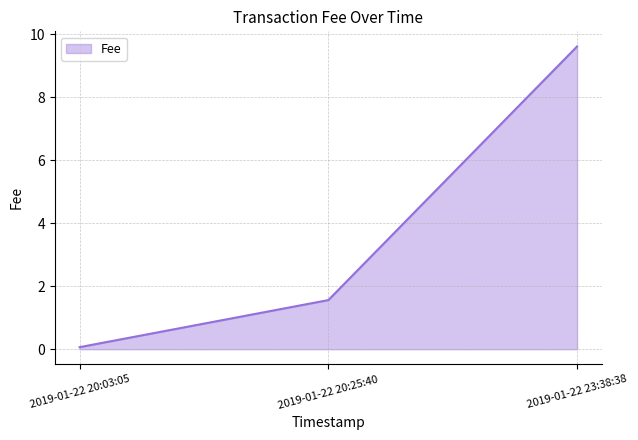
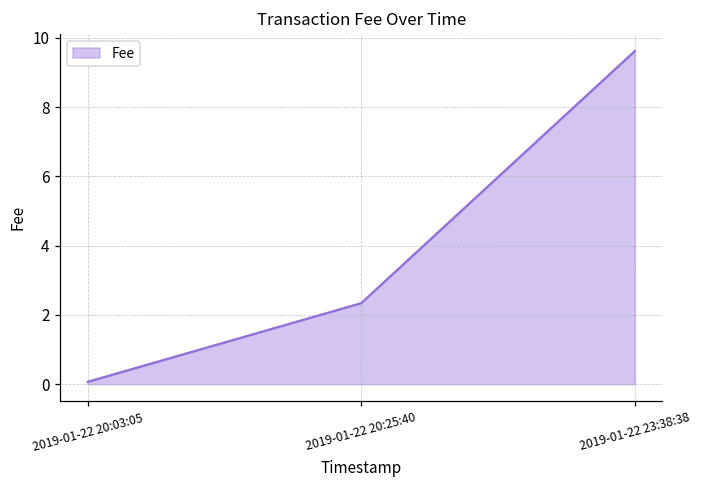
2019-01-22 20:25:40: 1.6 -> 2.3
